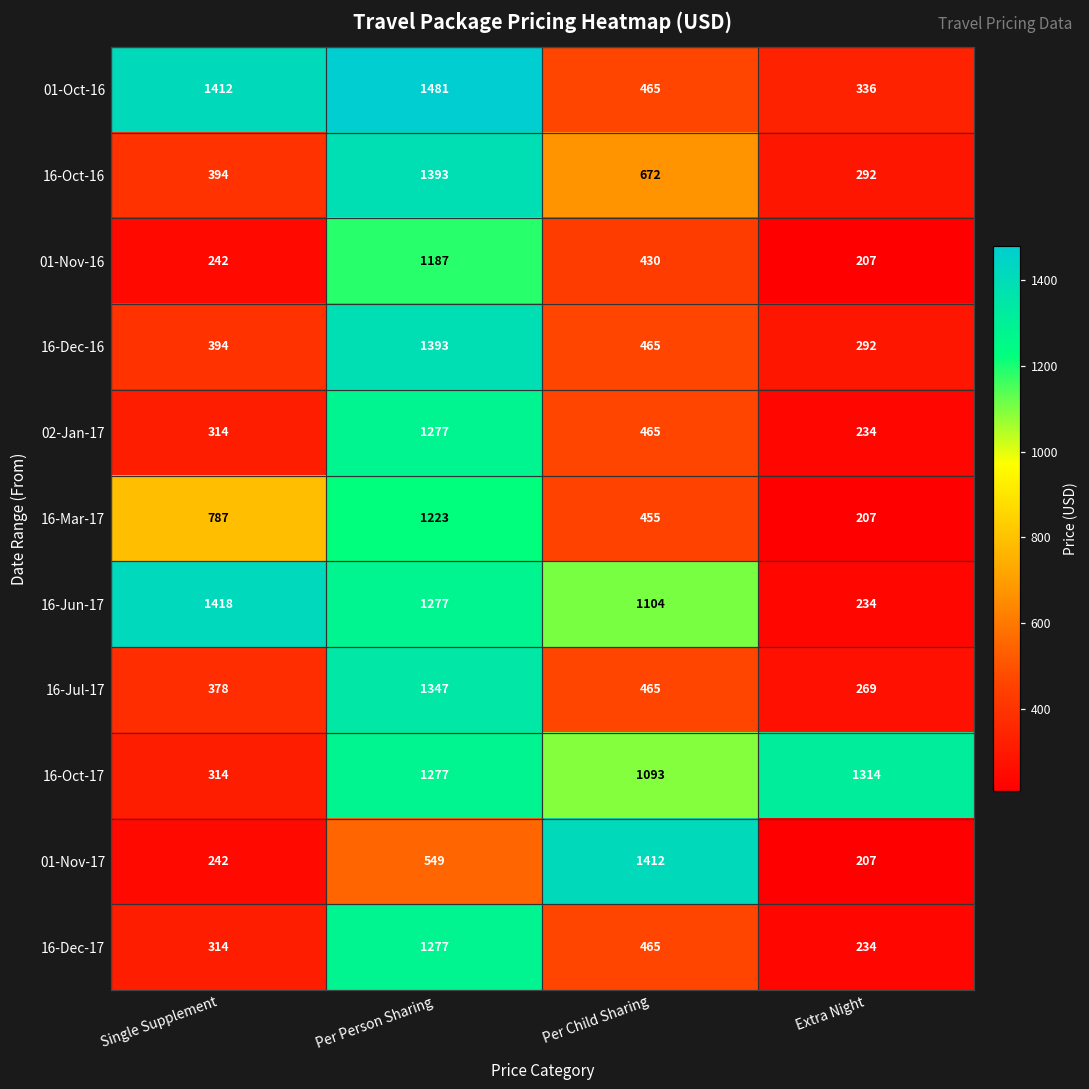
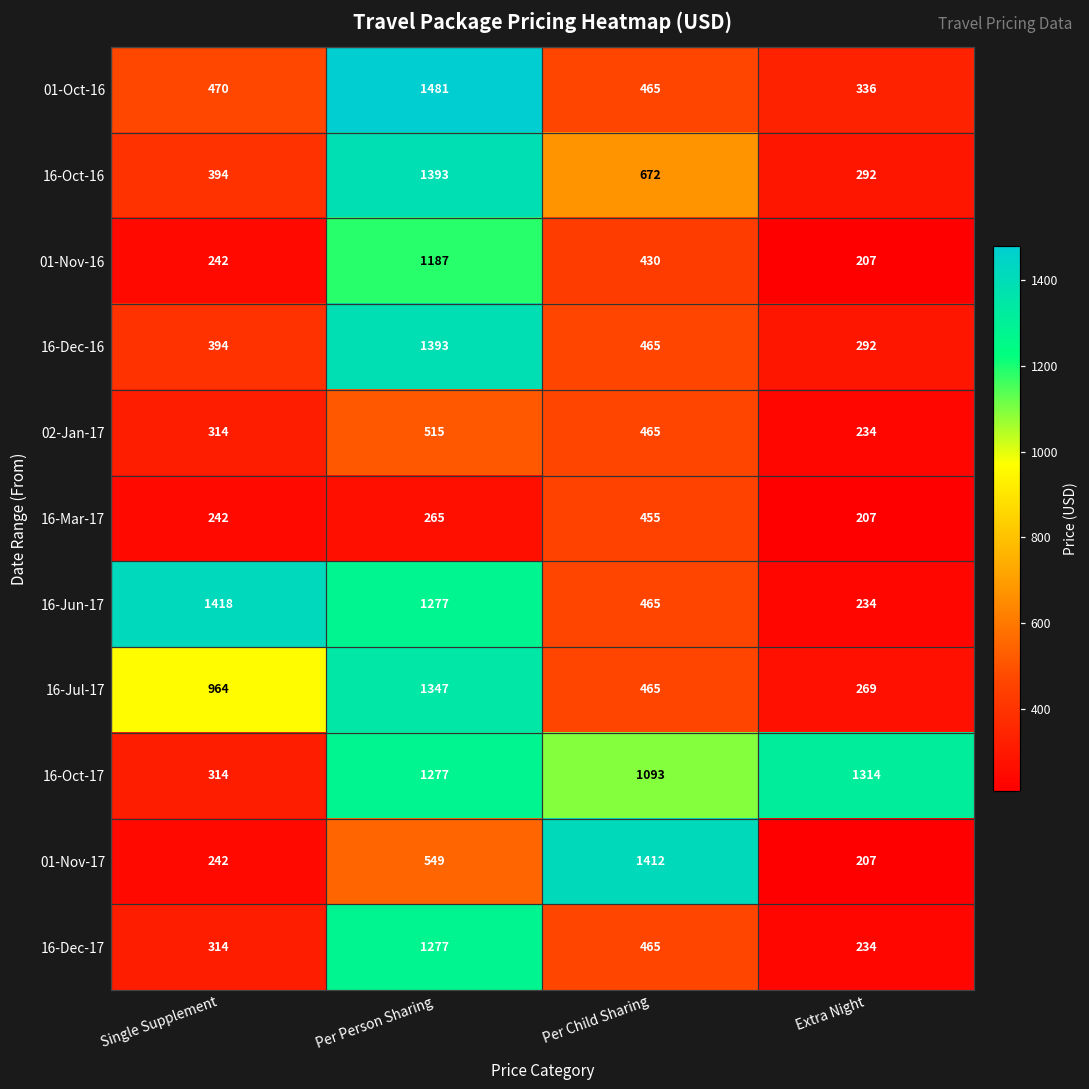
01-Oct-16, Single Supplement: 1412 -> 470
02-Jan-17, Per Person Sharing: 1277 -> 515
16-Mar-17, Single Supplement: 787 -> 242
16-Mar-17, Per Person Sharing: 1223 -> 265
16-Jun-17, Per Child Sharing: 1104 -> 465
16-Jul-17, Single Supplement: 378 -> 964
